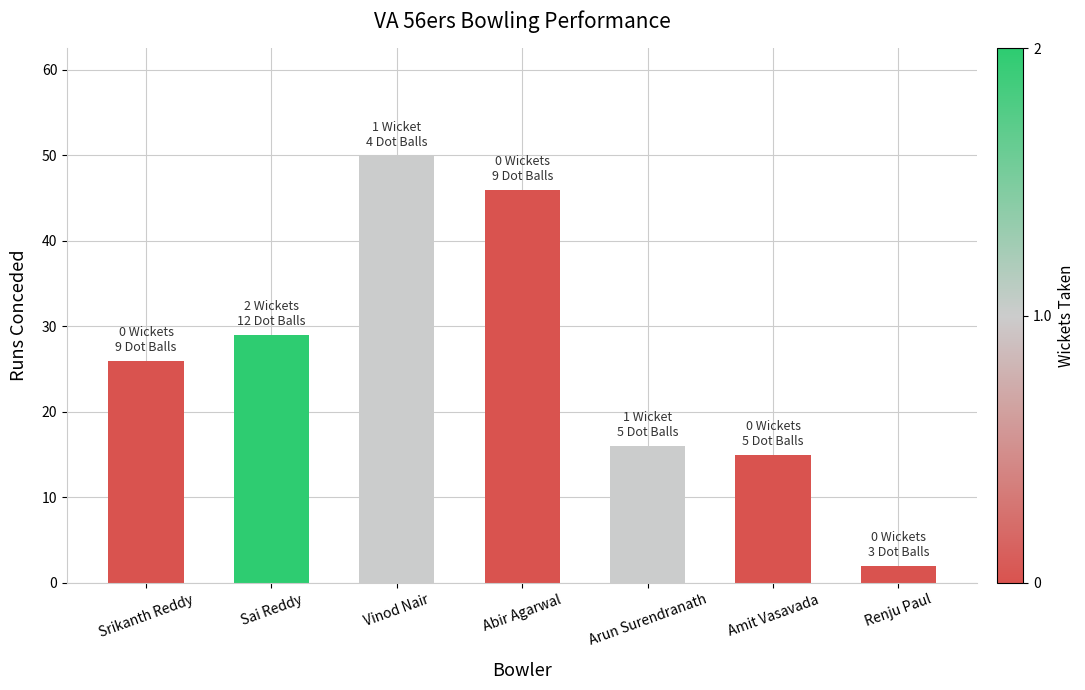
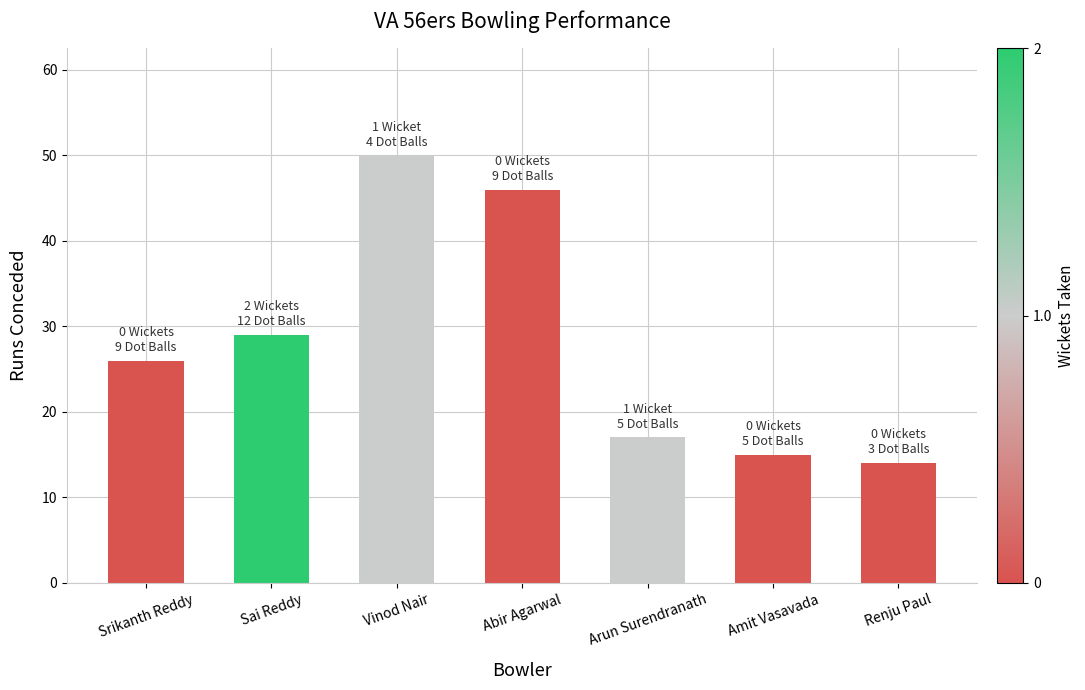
Arun Surendranath: 16 -> 17
Renju Paul: 2 -> 14
